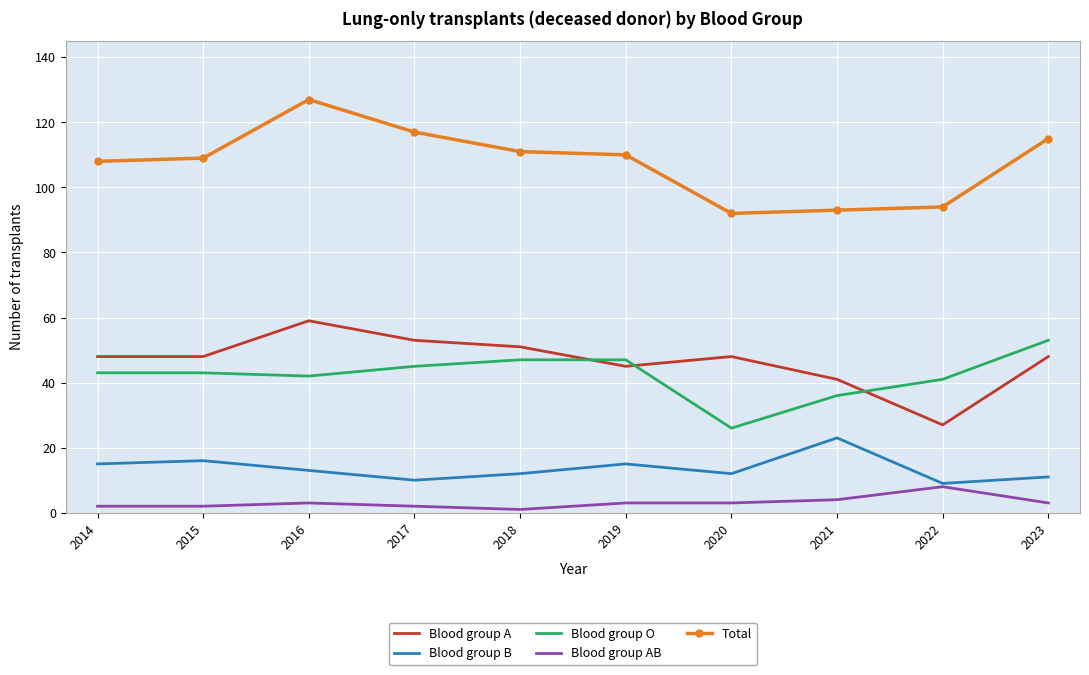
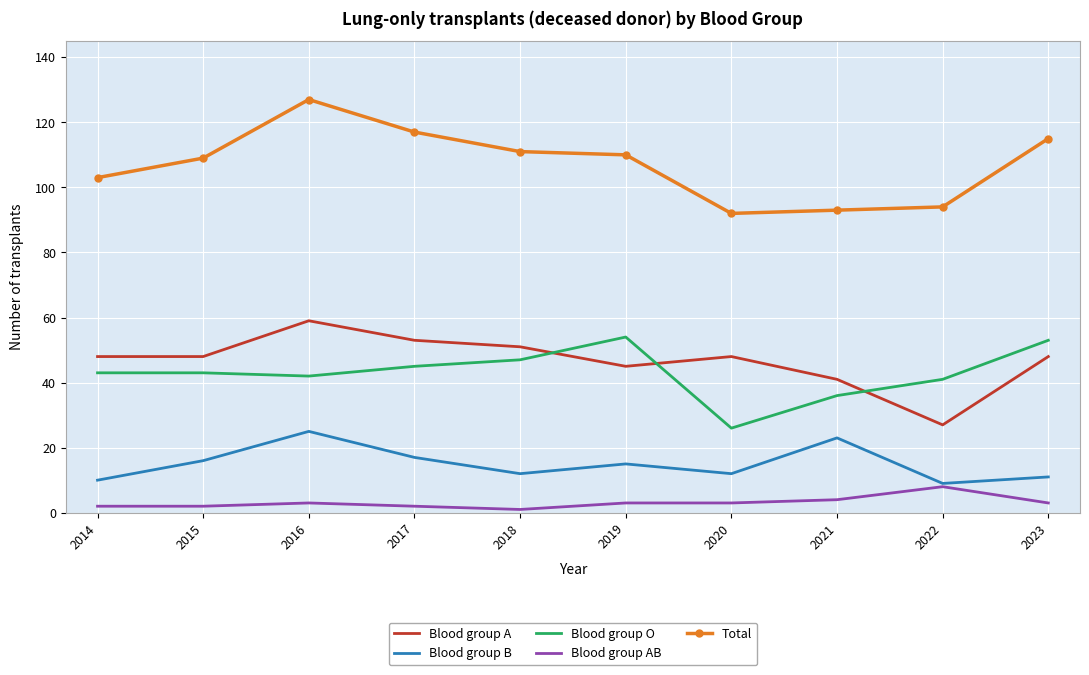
Blood group B, 2014: 15 -> 10
Total, 2014: 108 -> 103
Blood group B, 2016: 13 -> 25
Blood group B, 2017: 10 -> 17
Blood group O, 2019: 47 -> 54
